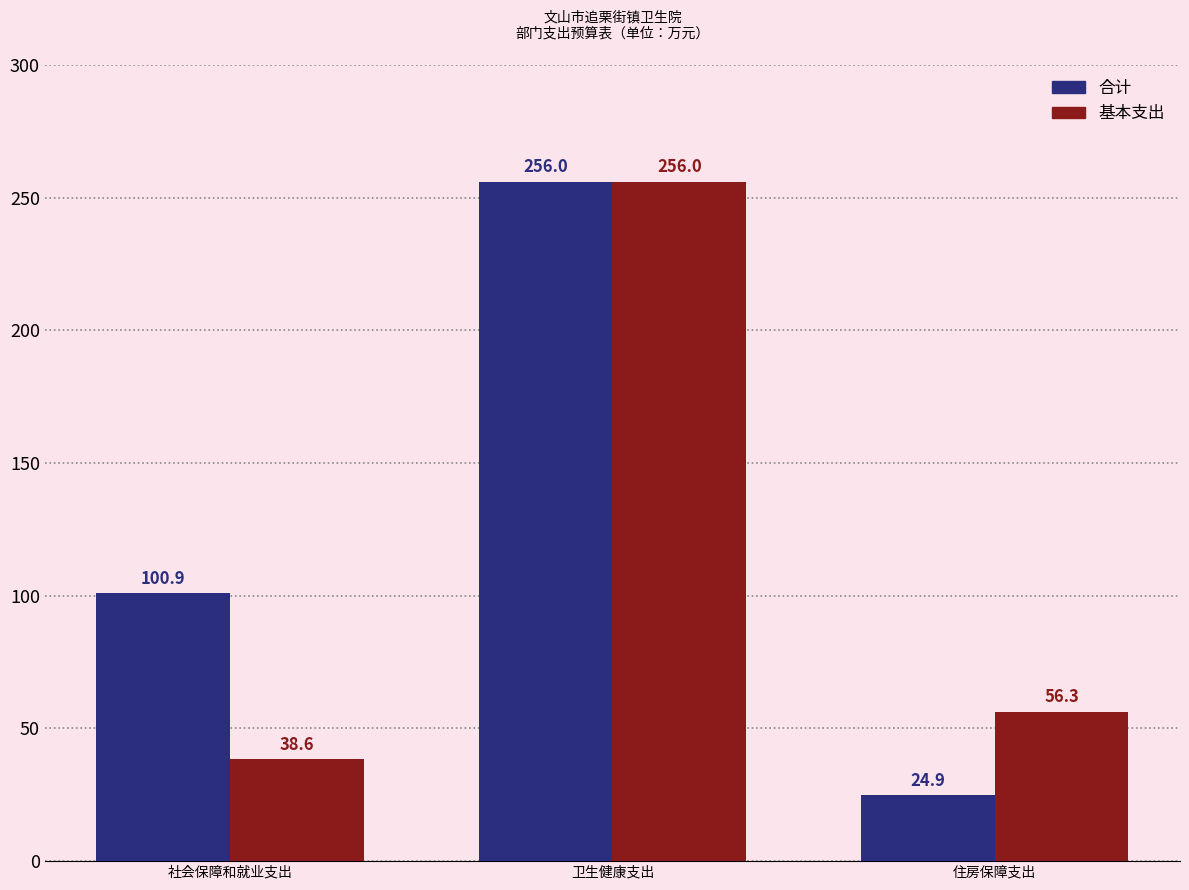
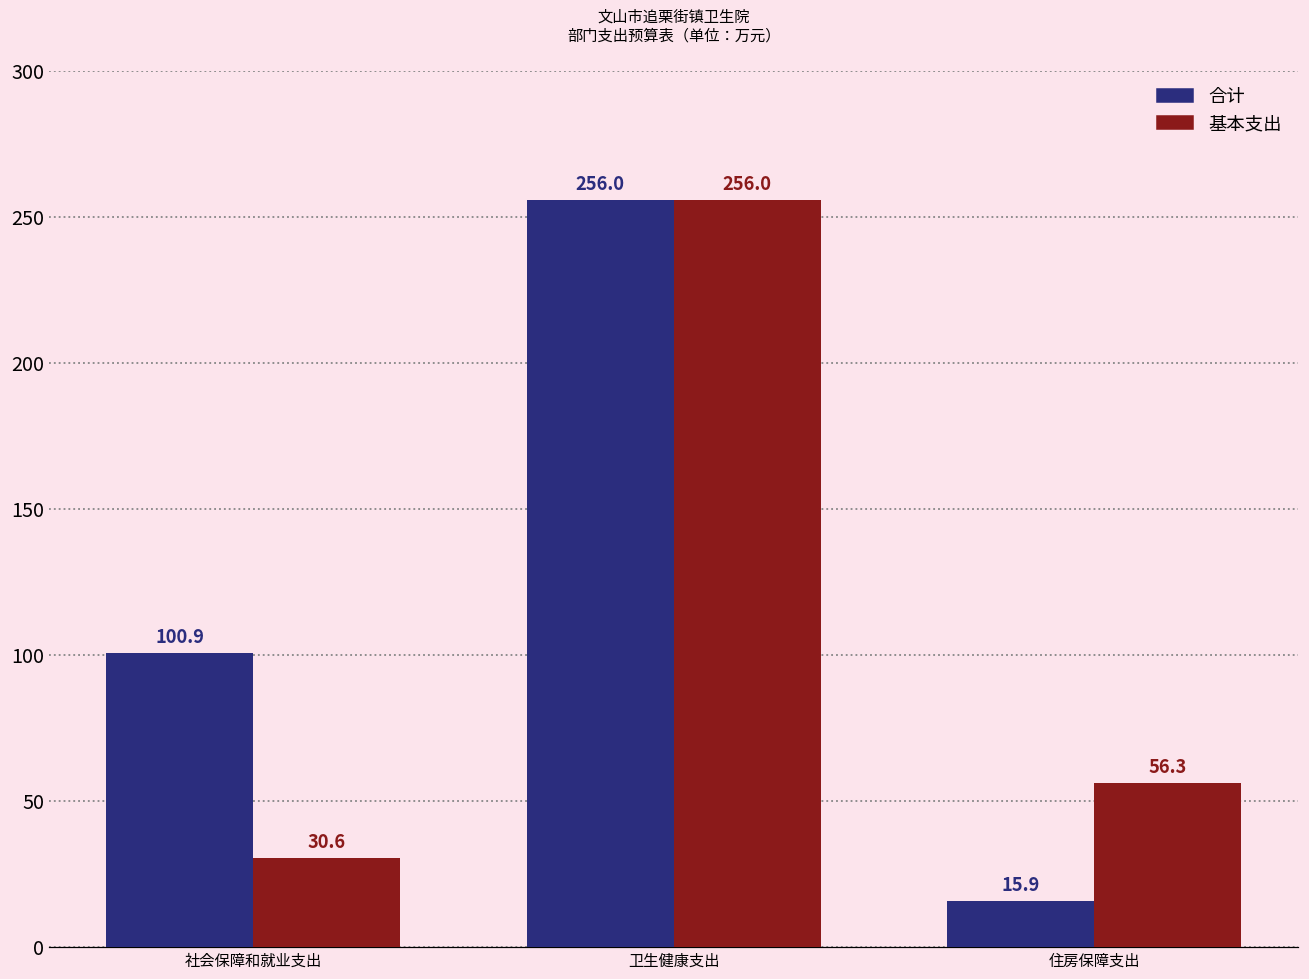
基本支出, 社会保障和就业支出: 38.6 -> 30.6
合计, 住房保障支出: 24.9 -> 15.9
